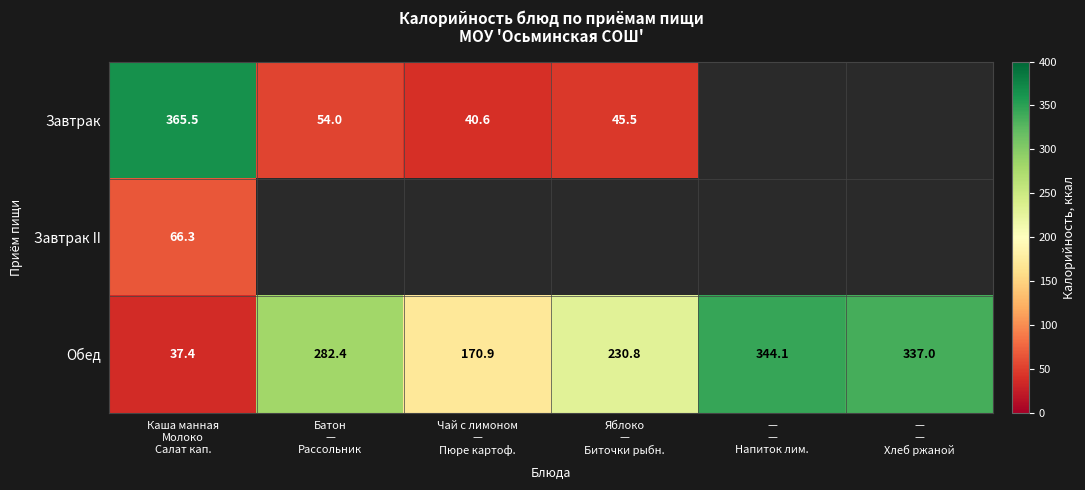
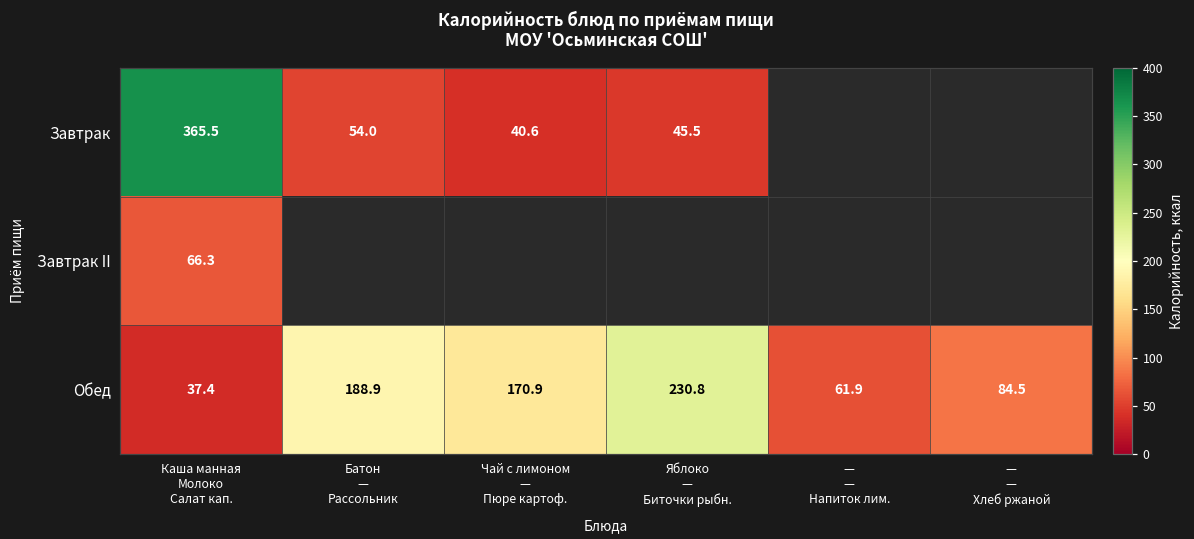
Обед, Батон — Рассольник: 282.4 -> 188.9
Обед, — — Напиток лим.: 344.1 -> 61.9
Обед, — — Хлеб ржаной: 337.0 -> 84.5
